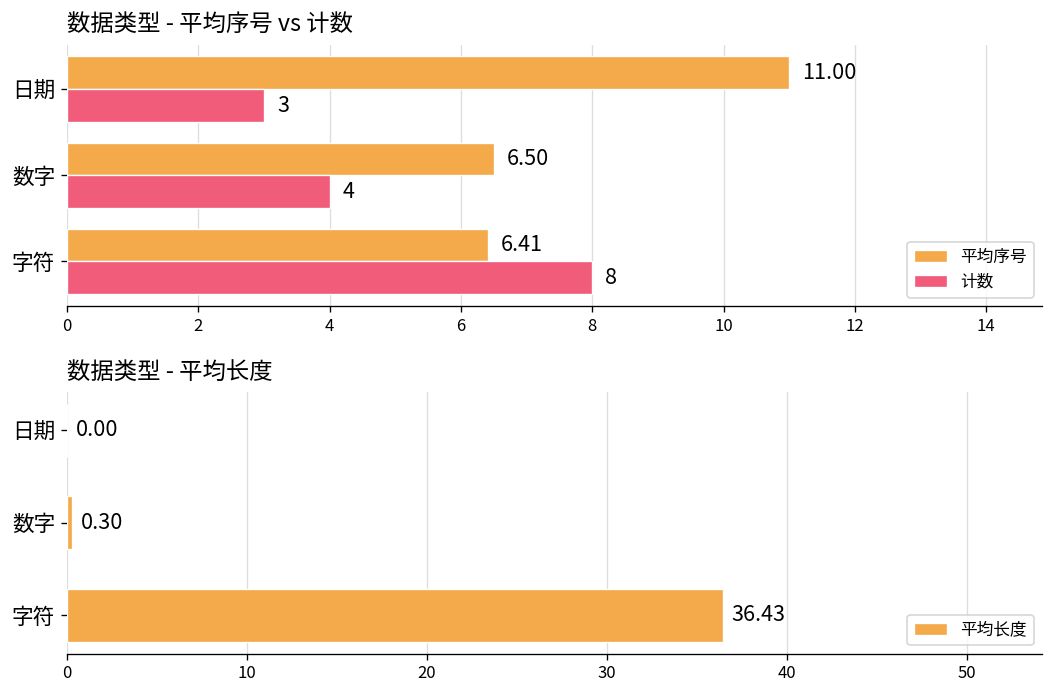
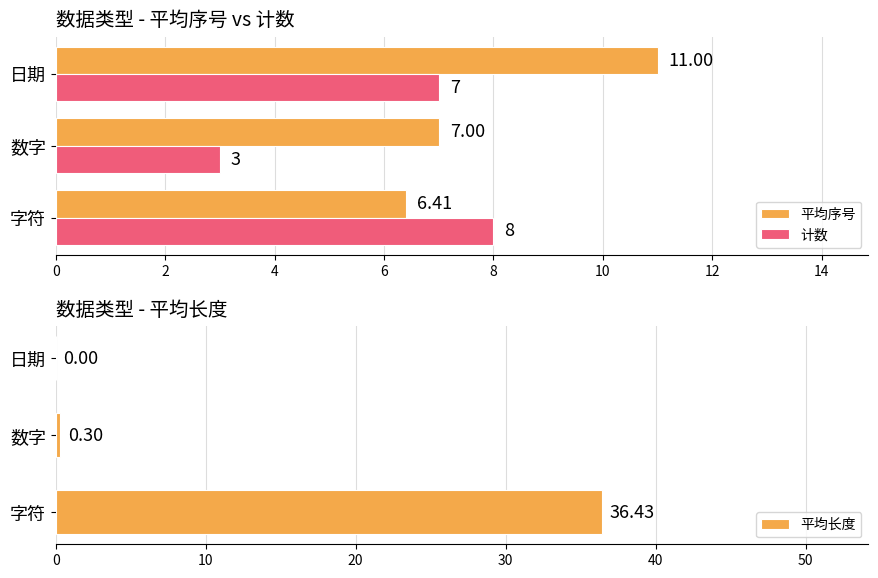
数据类型 - 平均序号 vs 计数, 计数, 日期: 3 -> 7
数据类型 - 平均序号 vs 计数, 平均序号, 数字: 6.50 -> 7.00
数据类型 - 平均序号 vs 计数, 计数, 数字: 4 -> 3
